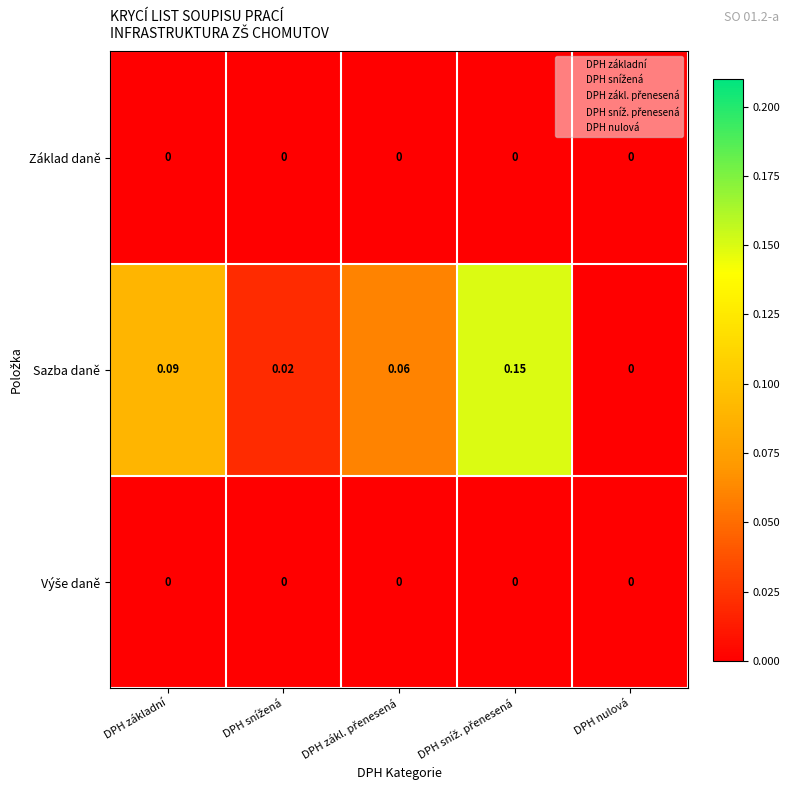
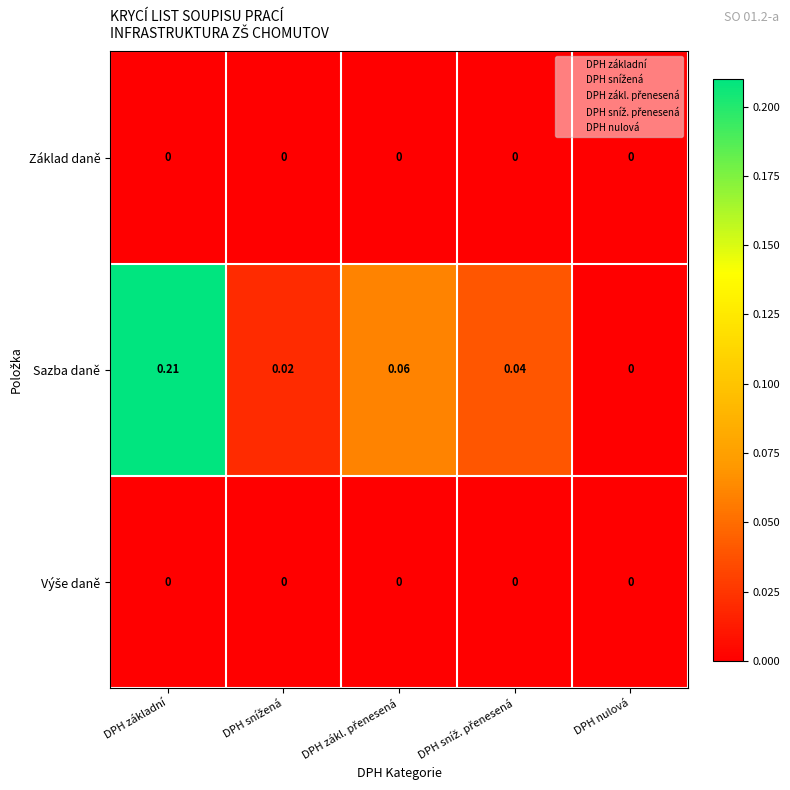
Sazba daně, DPH základní: 0.09 -> 0.21
Sazba daně, DPH sníž. přenesená: 0.15 -> 0.04
